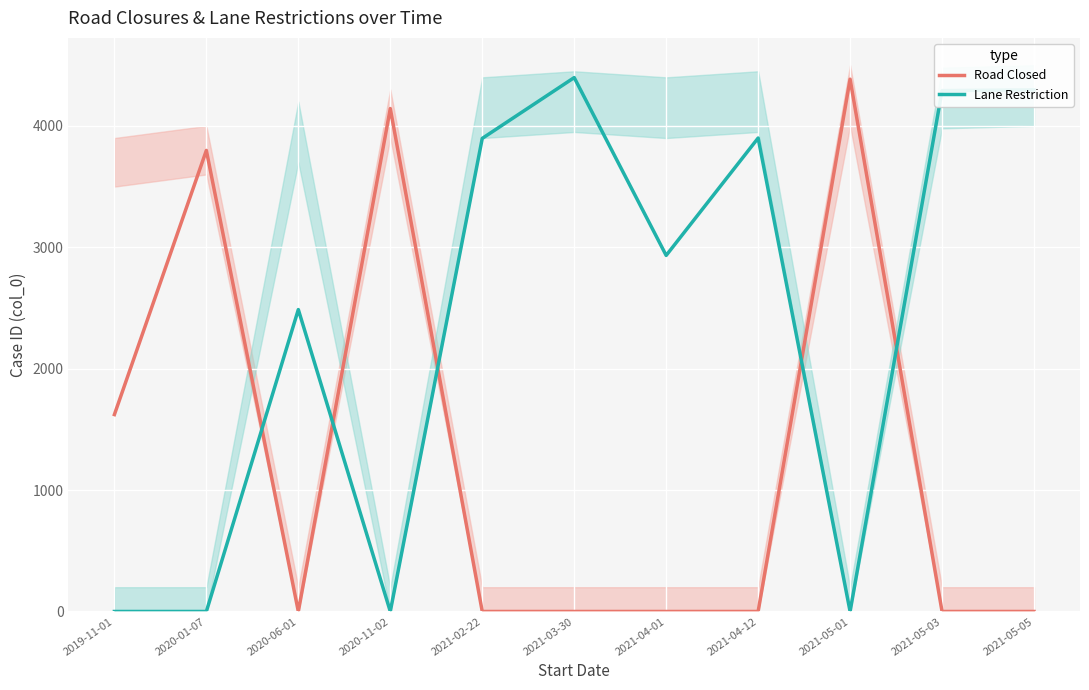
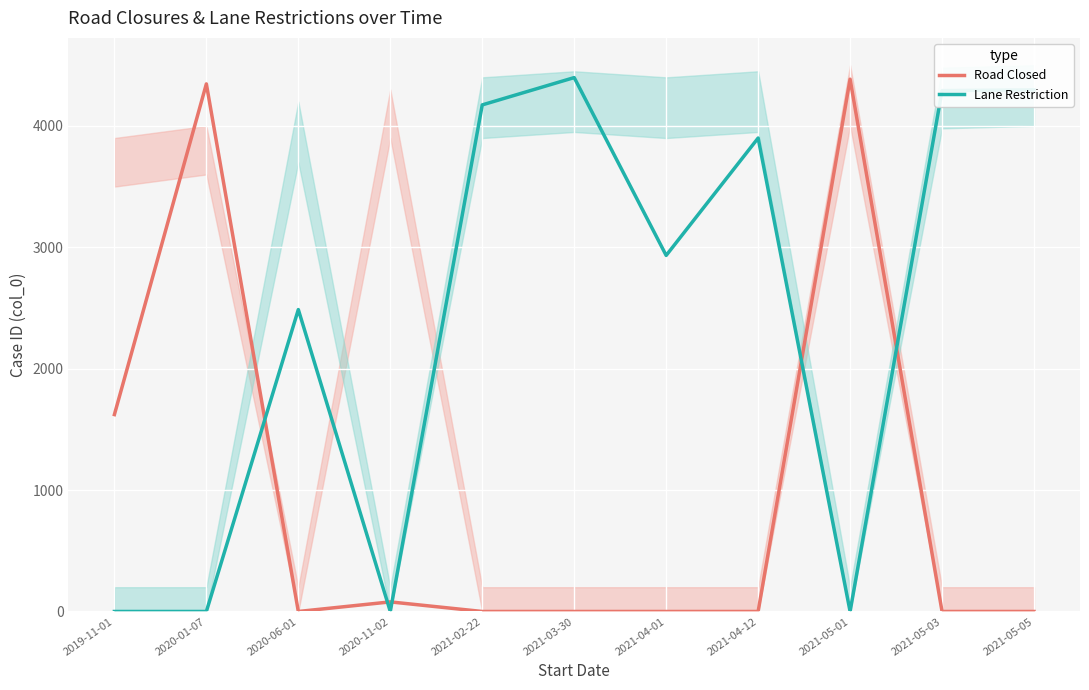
Road Closed, 2020-01-07: 3800 -> 4350
Road Closed, 2020-11-02: 4140 -> 80
Lane Restriction, 2021-02-22: 3900 -> 4170
